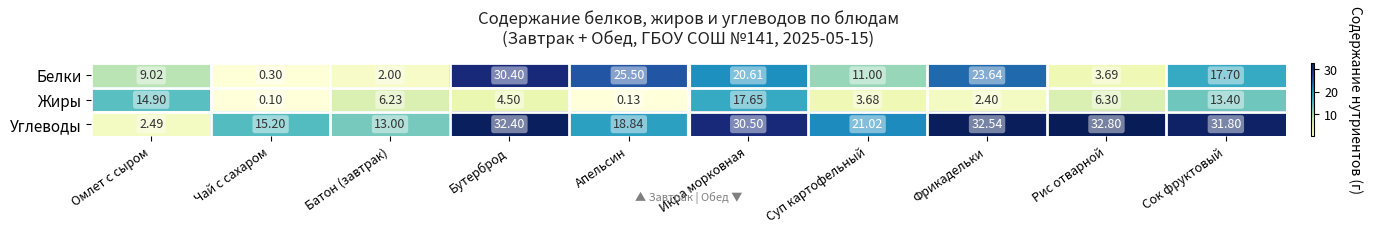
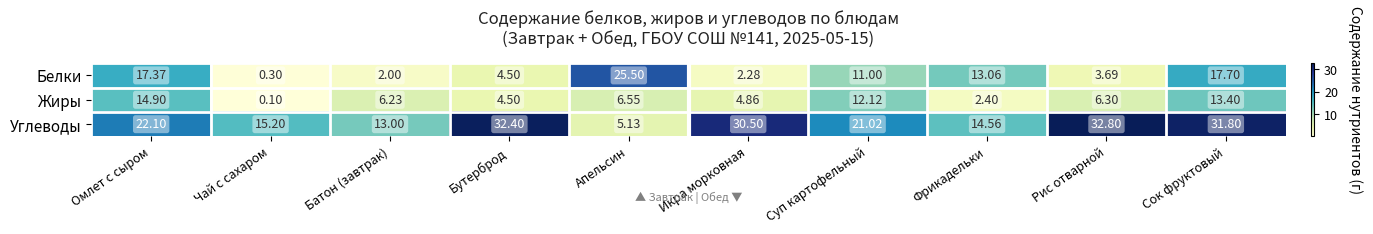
Белки, Омлет с сыром: 9.02 -> 17.37
Белки, Бутерброд: 30.40 -> 4.50
Белки, Икра морковная: 20.61 -> 2.28
Белки, Фрикадельки: 23.64 -> 13.06
Жиры, Апельсин: 0.13 -> 6.55
Жиры, Икра морковная: 17.65 -> 4.86
Жиры, Суп картофельный: 3.68 -> 12.12
Углеводы, Омлет с сыром: 2.49 -> 22.10
Углеводы, Апельсин: 18.84 -> 5.13
Углеводы, Фрикадельки: 32.54 -> 14.56
